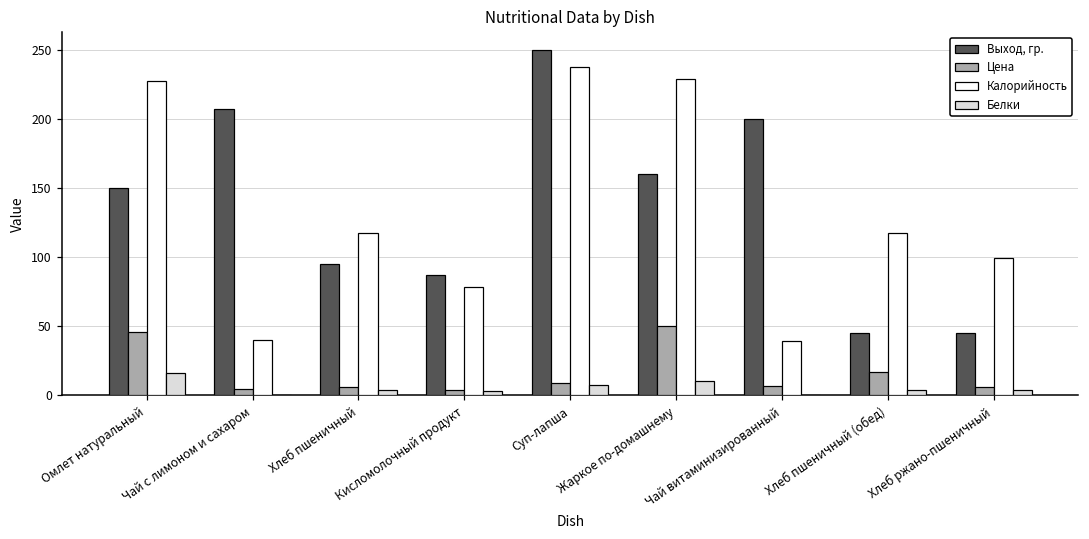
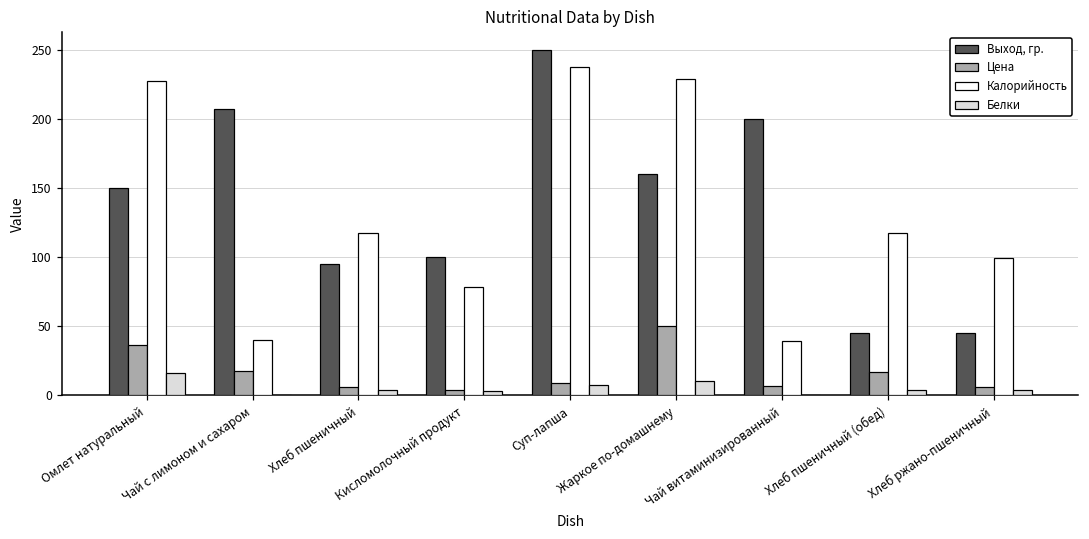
Цена, Омлет натуральный: 46 -> 36
Цена, Чай с лимоном и сахаром: 4 -> 17
Выход, гр., Кисломолочный продукт: 87 -> 100
